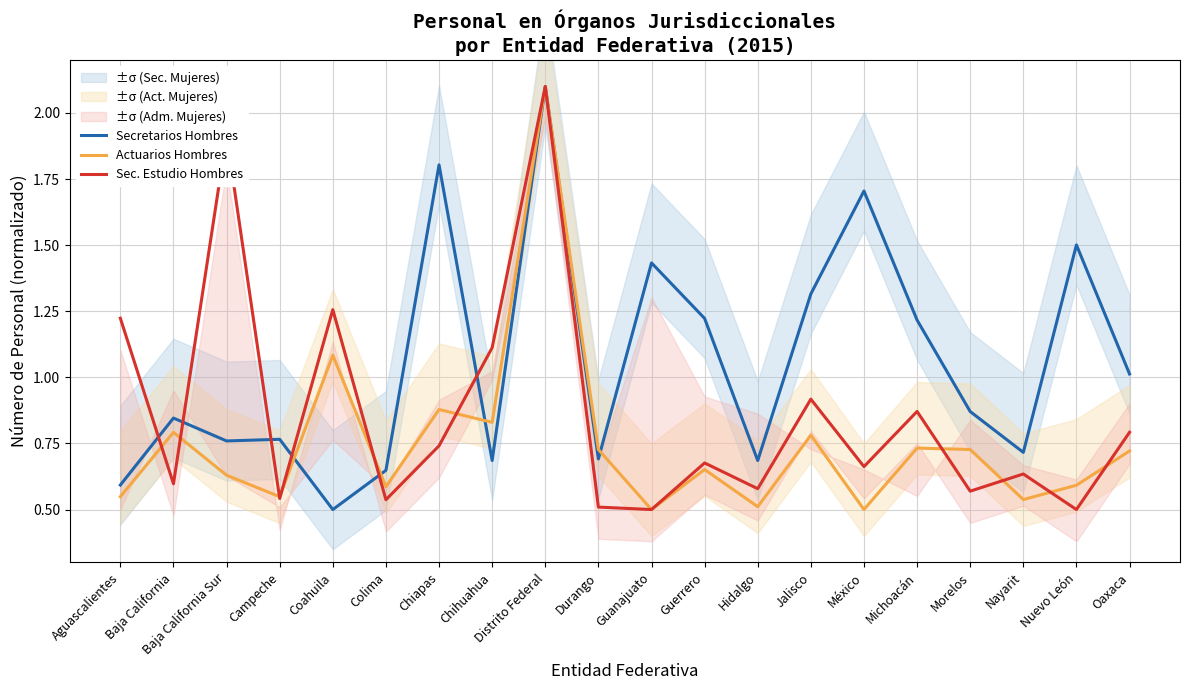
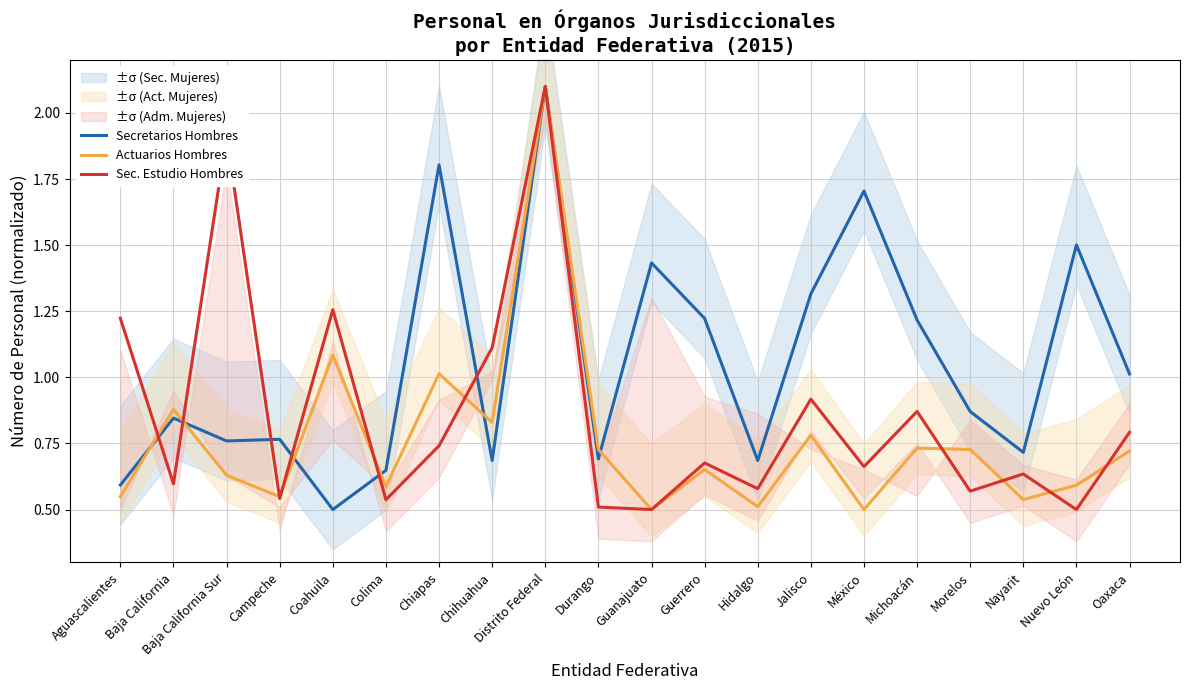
Actuarios Hombres, Baja California: 0.79 -> 0.88
Actuarios Hombres, Chiapas: 0.88 -> 1.01
